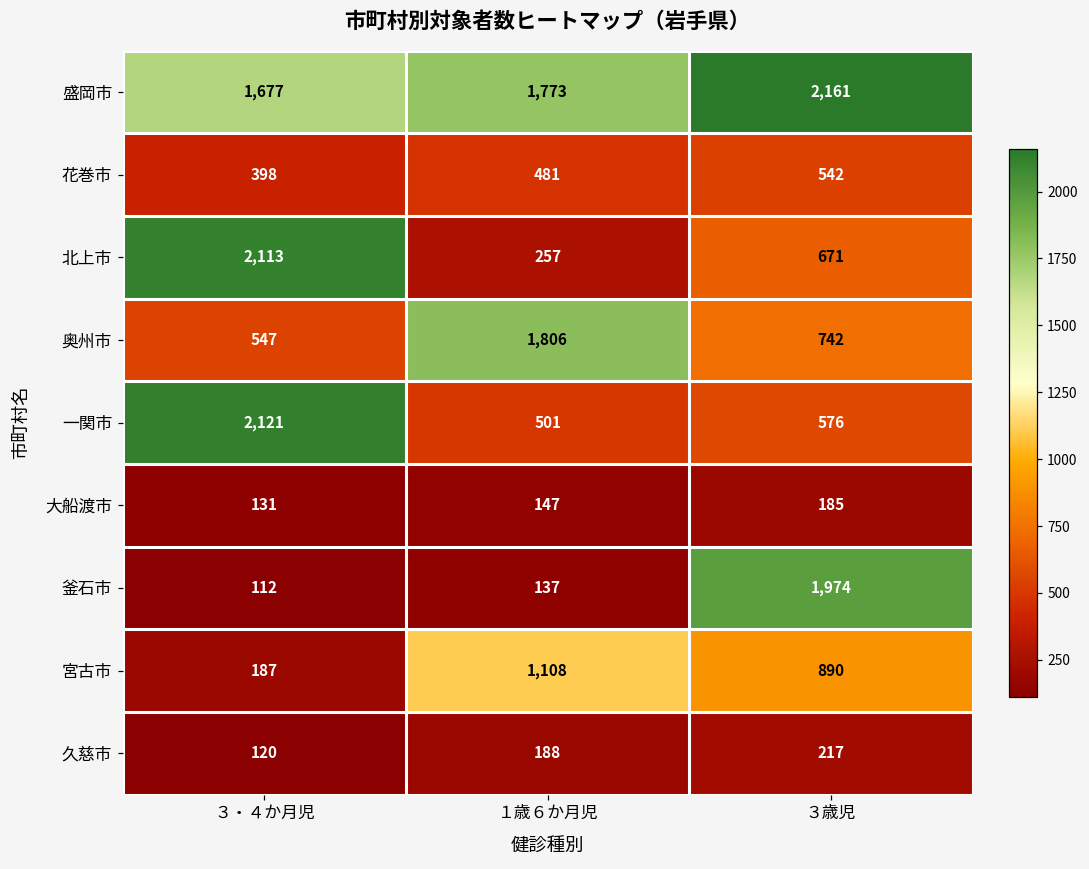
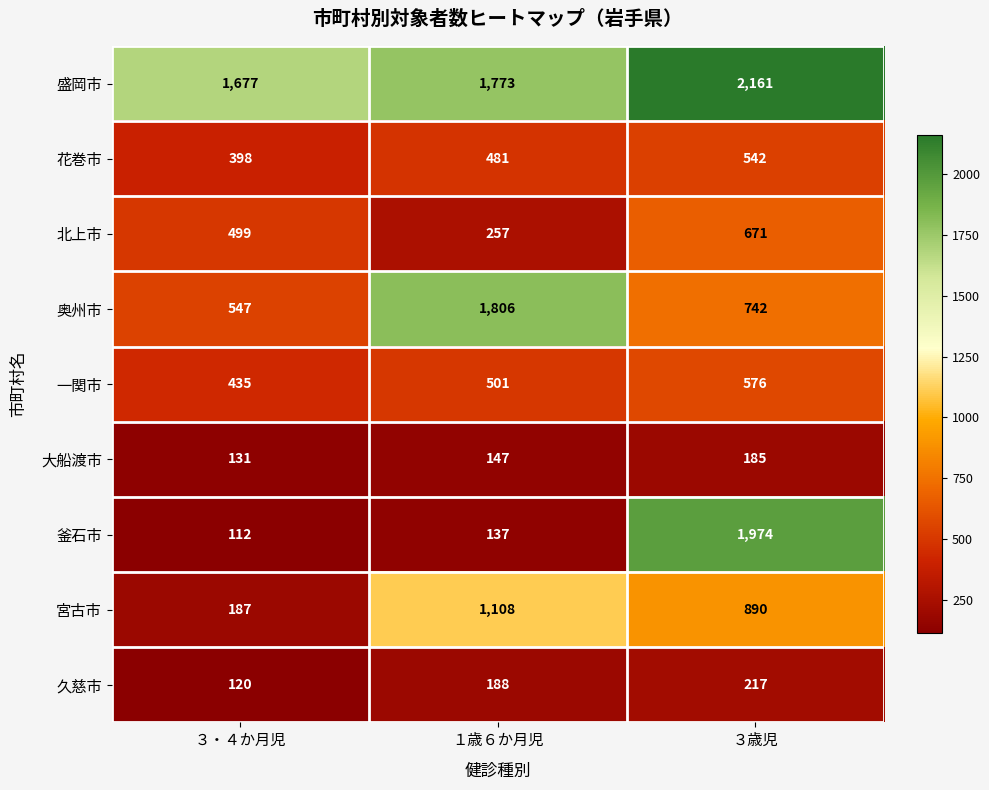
北上市, ３・４か月児: 2,113 -> 499
一関市, ３・４か月児: 2,121 -> 435
